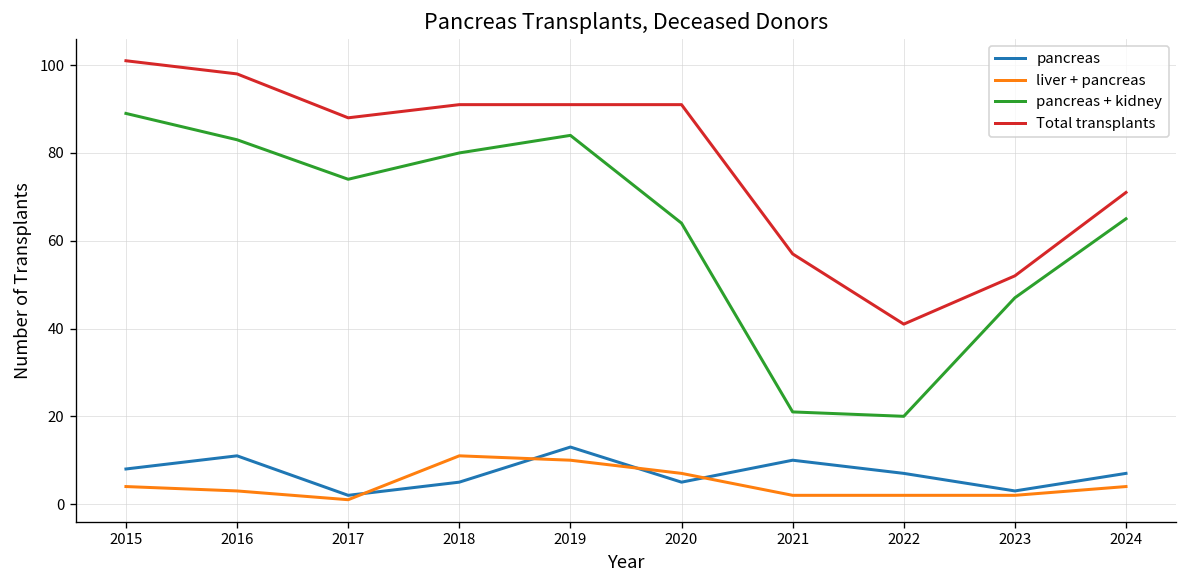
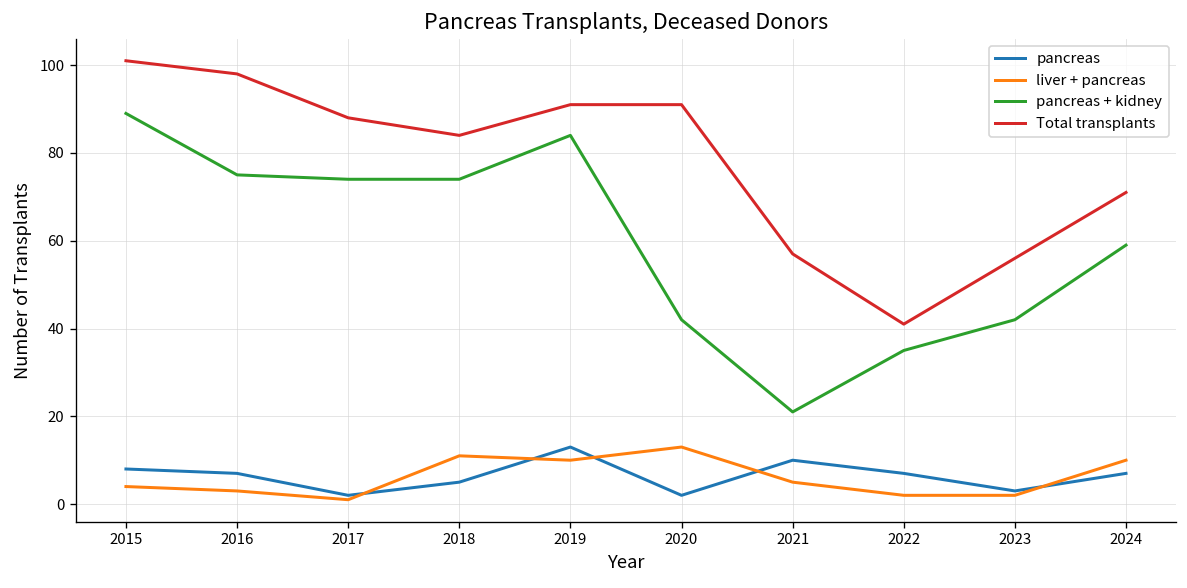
pancreas, 2016: 11 -> 7
pancreas + kidney, 2016: 83 -> 75
pancreas + kidney, 2018: 80 -> 74
Total transplants, 2018: 91 -> 84
pancreas, 2020: 5 -> 2
liver + pancreas, 2020: 7 -> 13
pancreas + kidney, 2020: 64 -> 42
liver + pancreas, 2021: 2 -> 5
pancreas + kidney, 2022: 20 -> 35
pancreas + kidney, 2023: 47 -> 42
Total transplants, 2023: 52 -> 56
liver + pancreas, 2024: 4 -> 10
pancreas + kidney, 2024: 65 -> 59
